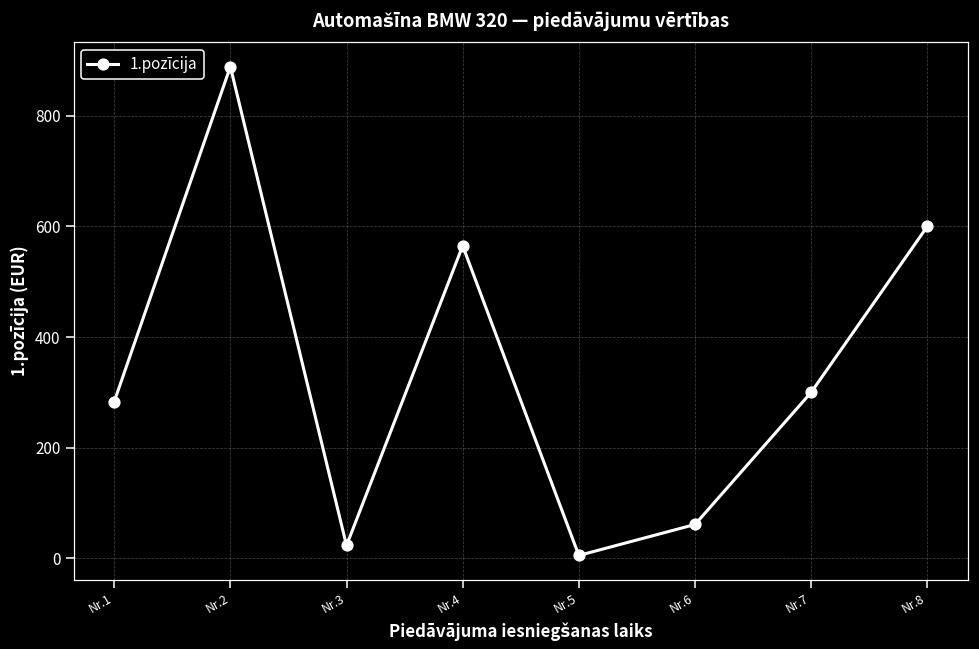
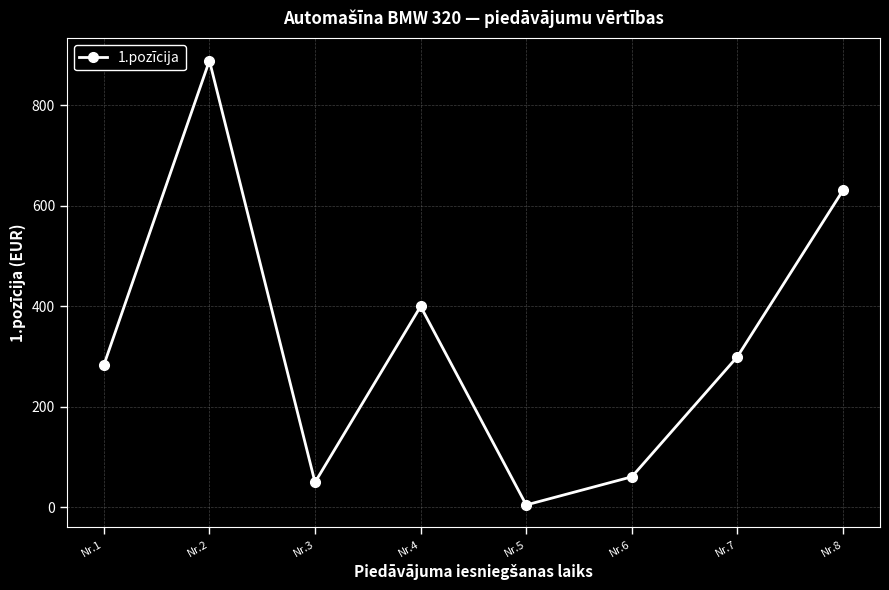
Nr.3: 20 -> 50
Nr.4: 570 -> 400
Nr.8: 600 -> 630
